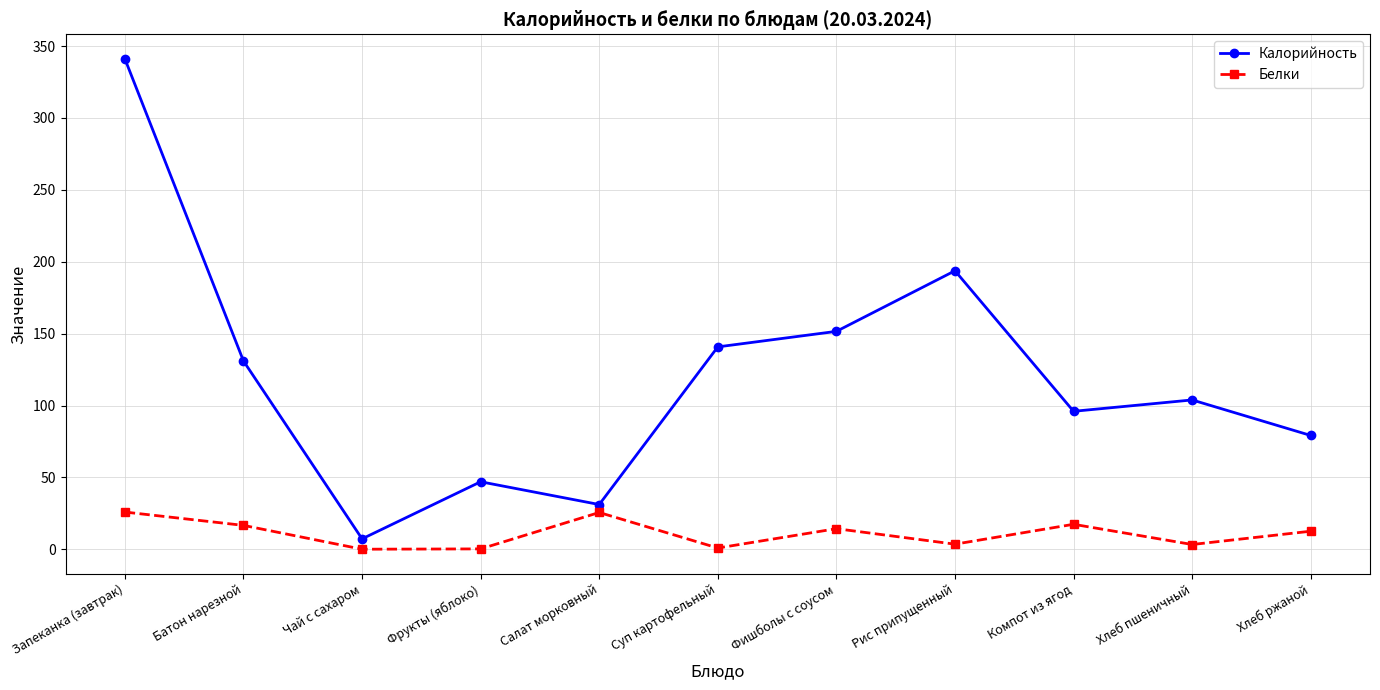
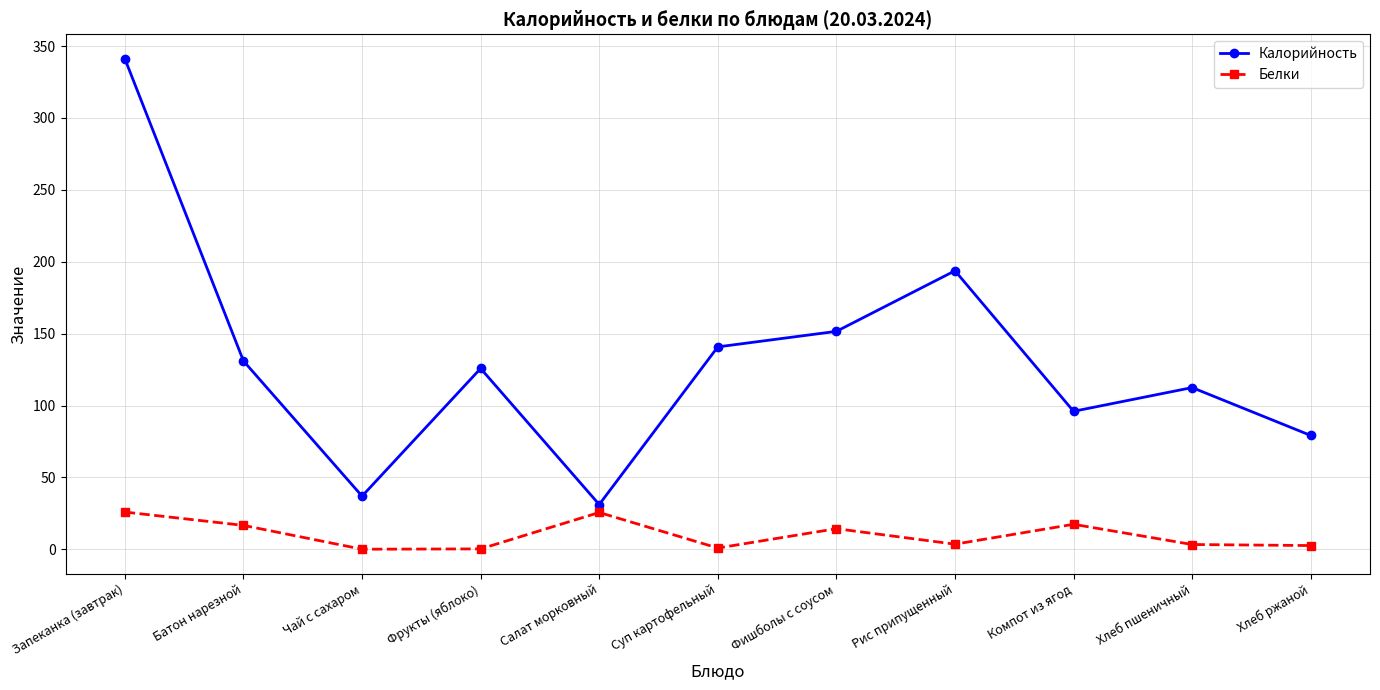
Калорийность, Чай с сахаром: 7 -> 37
Калорийность, Фрукты (яблоко): 47 -> 126
Калорийность, Хлеб пшеничный: 104 -> 113
Белки, Хлеб ржаной: 13 -> 3
